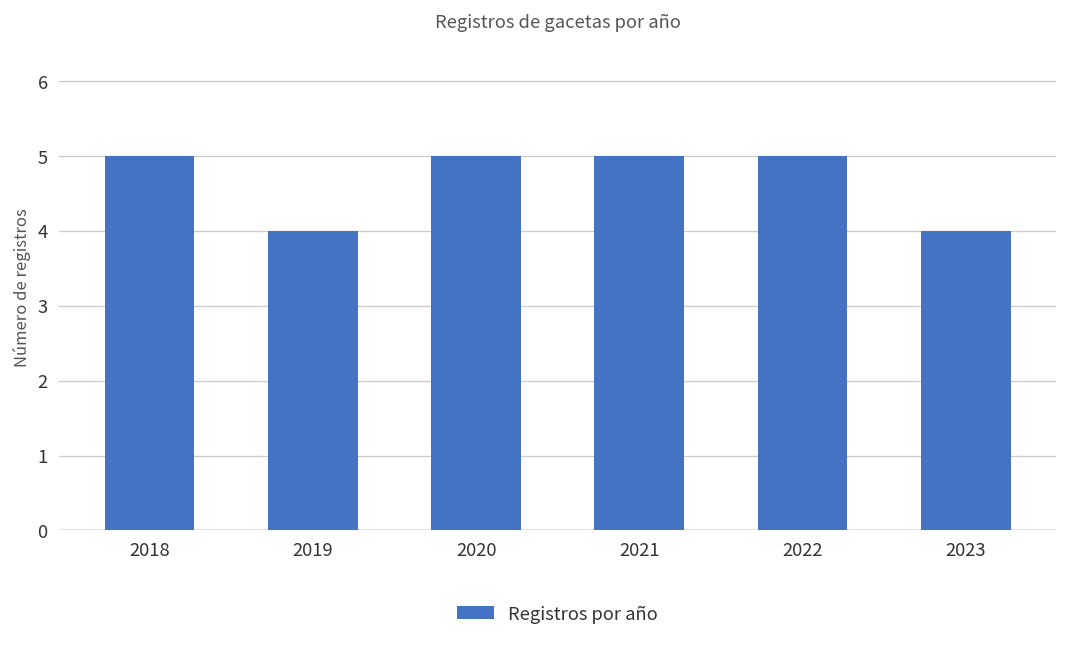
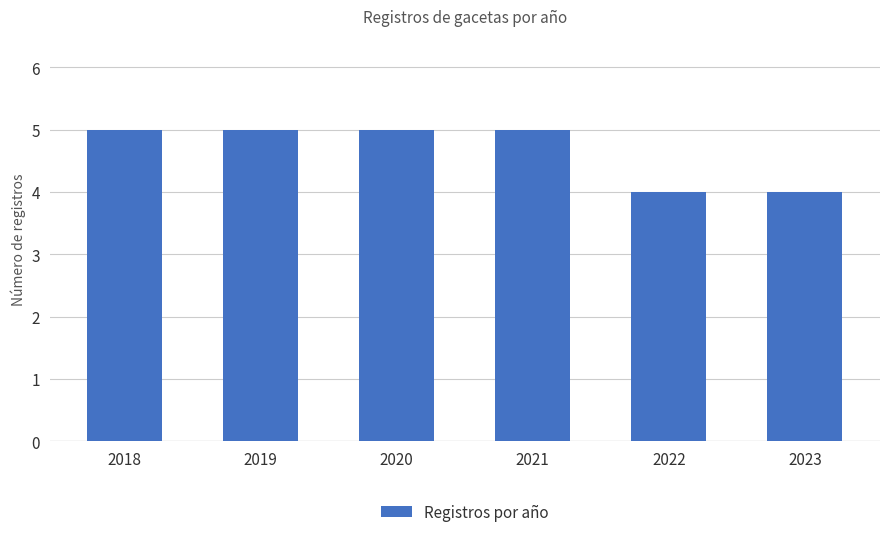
2019: 4 -> 5
2022: 5 -> 4
